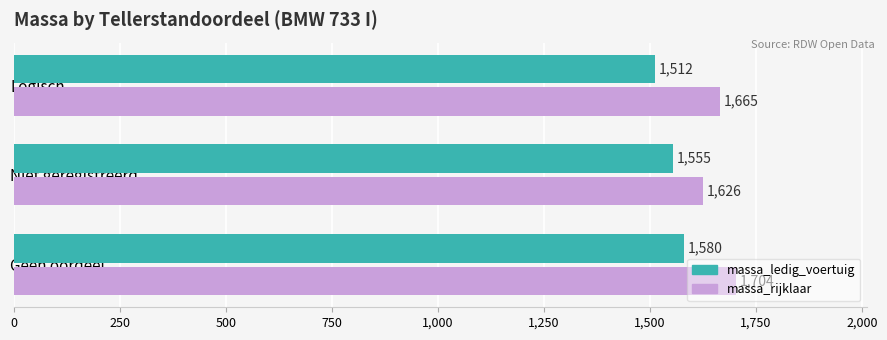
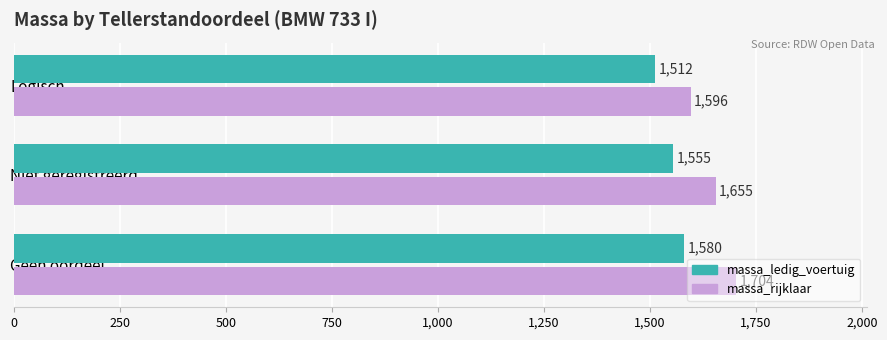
massa_rijklaar, Logisch: 1,665 -> 1,596
massa_rijklaar, Niet geregistreerd: 1,626 -> 1,655
